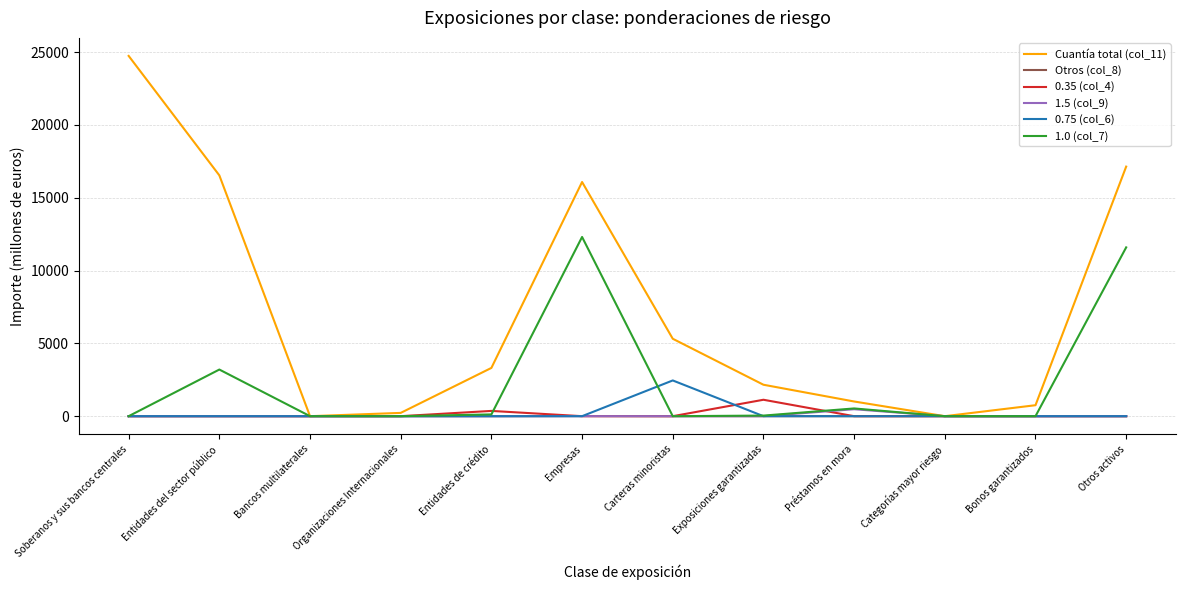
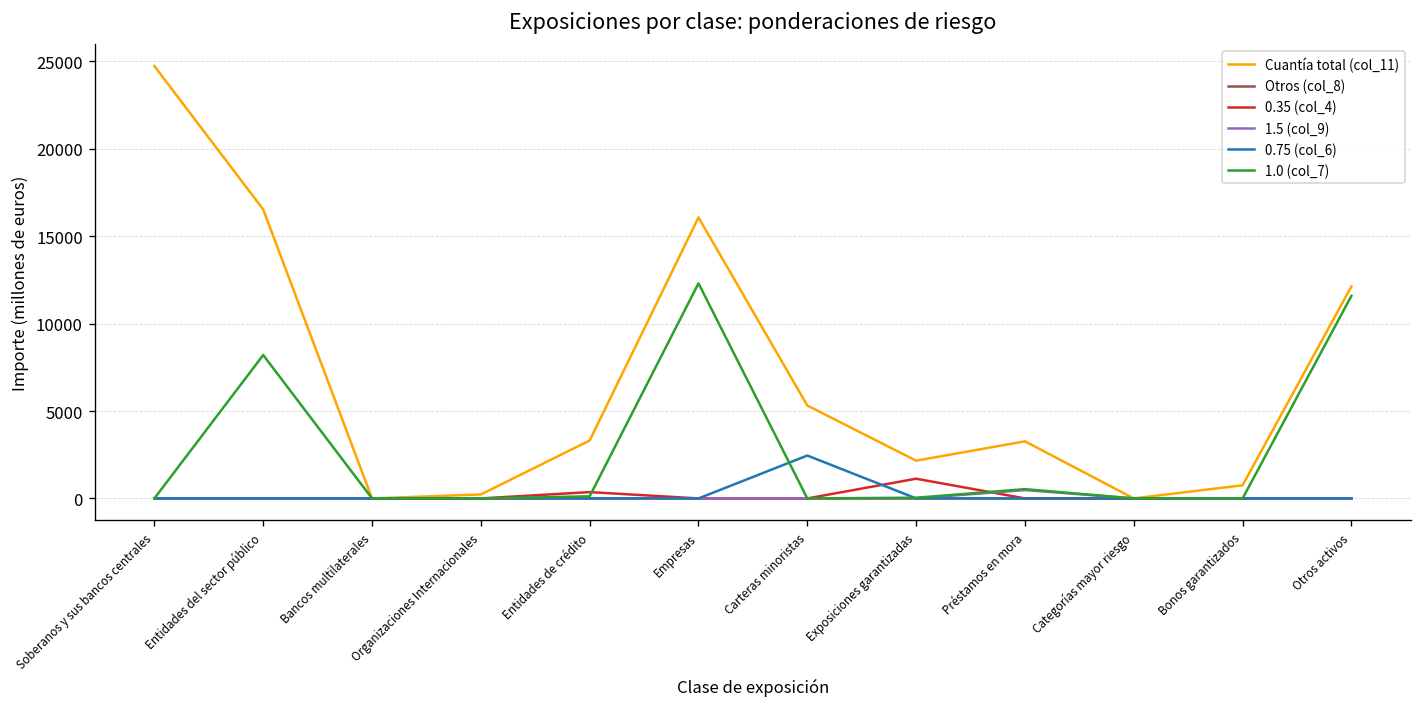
1.0 (col_7), Entidades del sector público: 3200 -> 8200
Cuantía total (col_11), Préstamos en mora: 1000 -> 3300
Cuantía total (col_11), Otros activos: 17100 -> 12100
